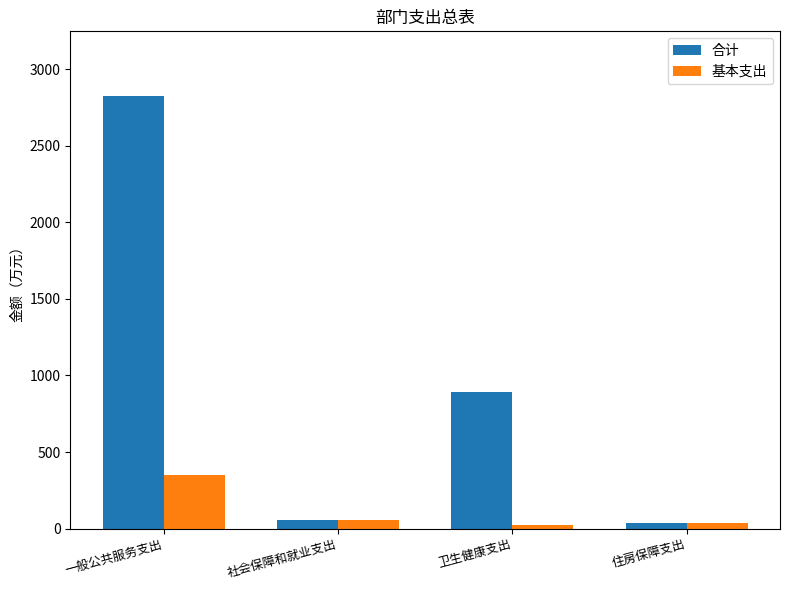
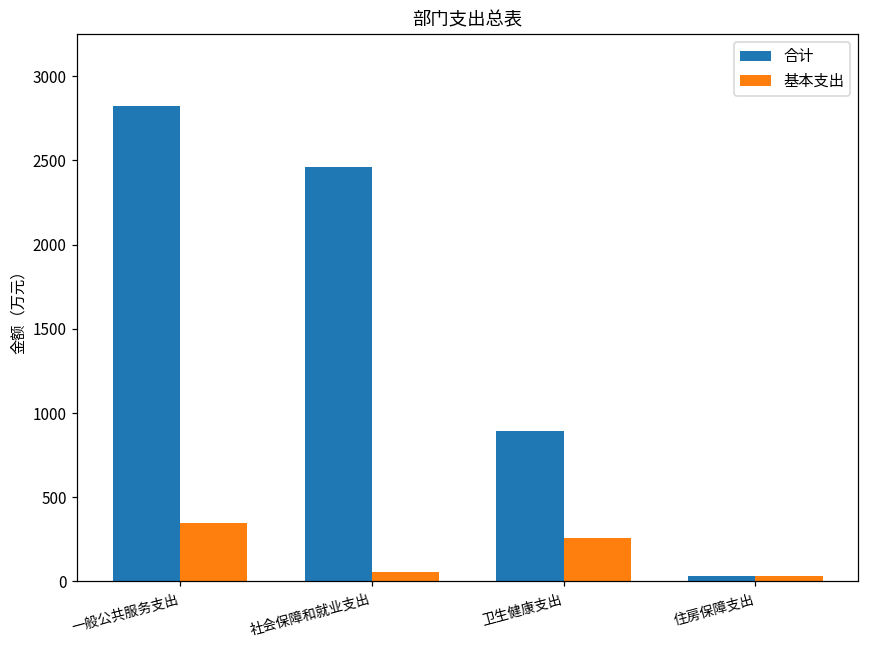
合计, 社会保障和就业支出: 60 -> 2460
基本支出, 卫生健康支出: 20 -> 260
